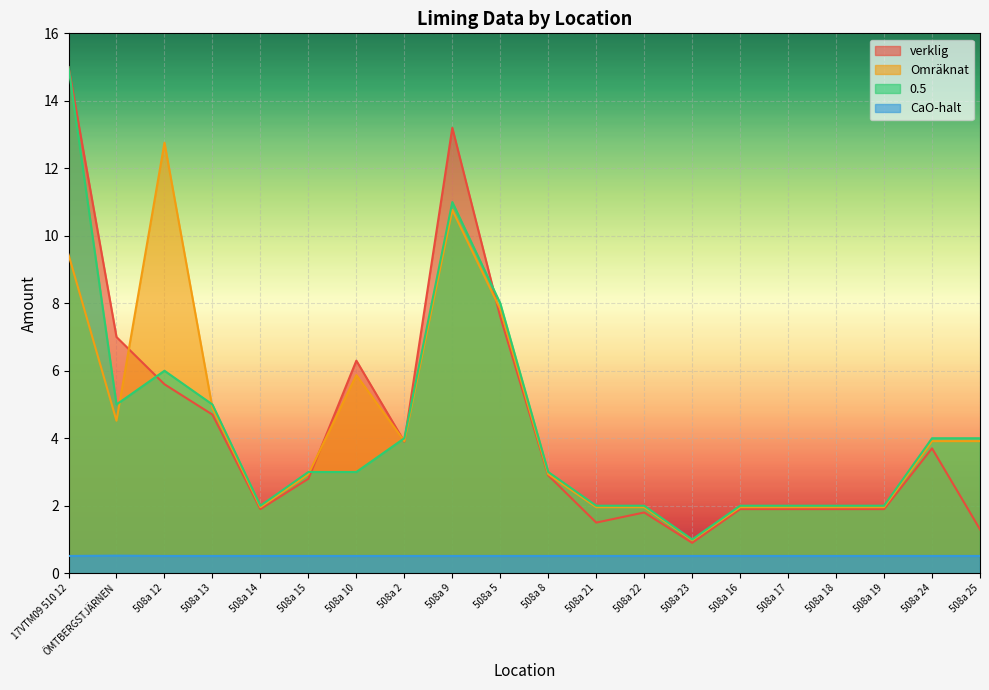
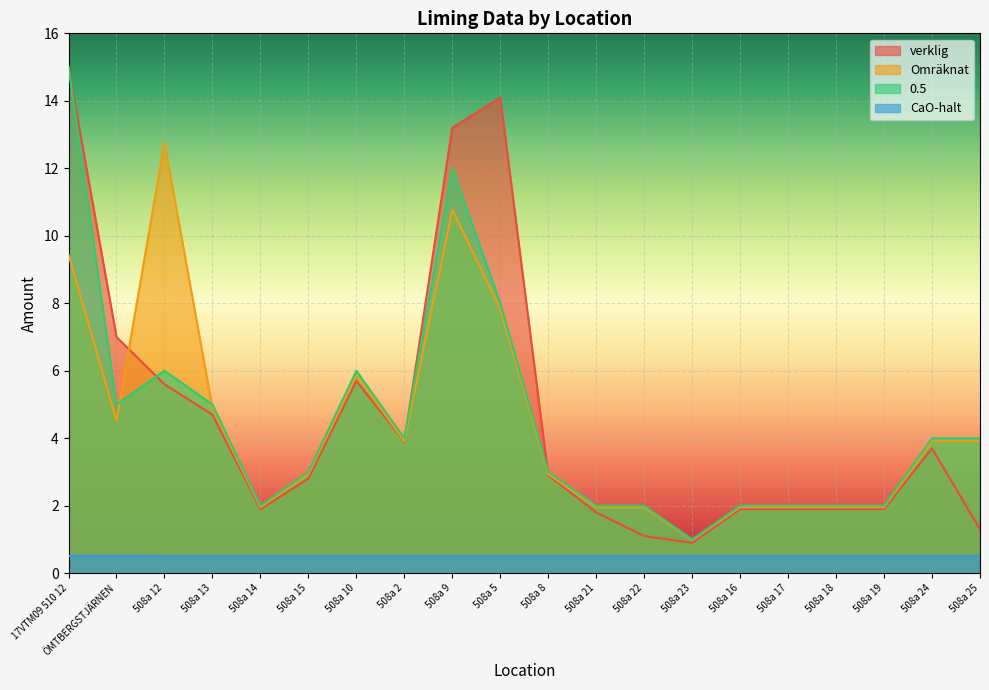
verklig, 508a 10: 6.3 -> 5.7
0.5, 508a 10: 3 -> 6
0.5, 508a 9: 11 -> 12
verklig, 508a 5: 7.6 -> 14.1
verklig, 508a 21: 1.5 -> 1.8
verklig, 508a 22: 1.8 -> 1.1
